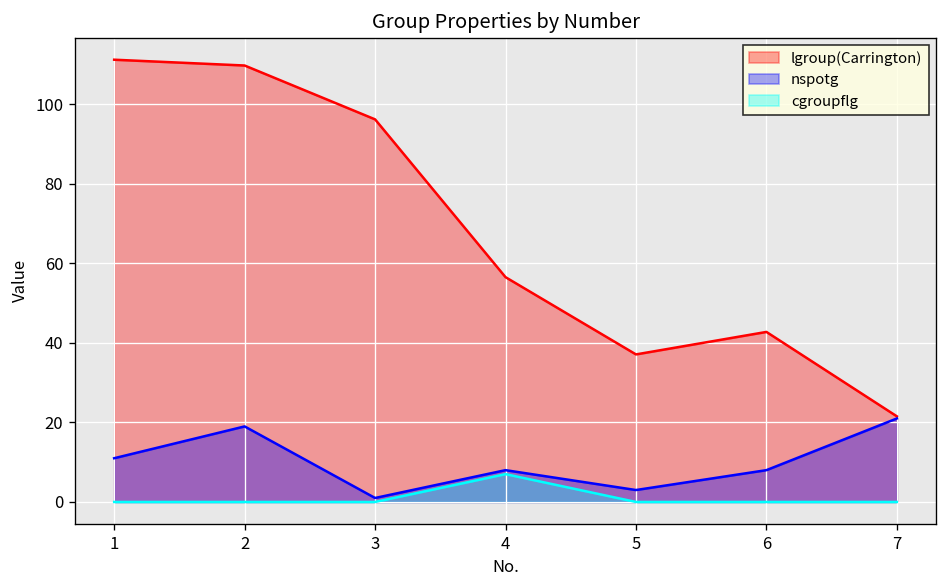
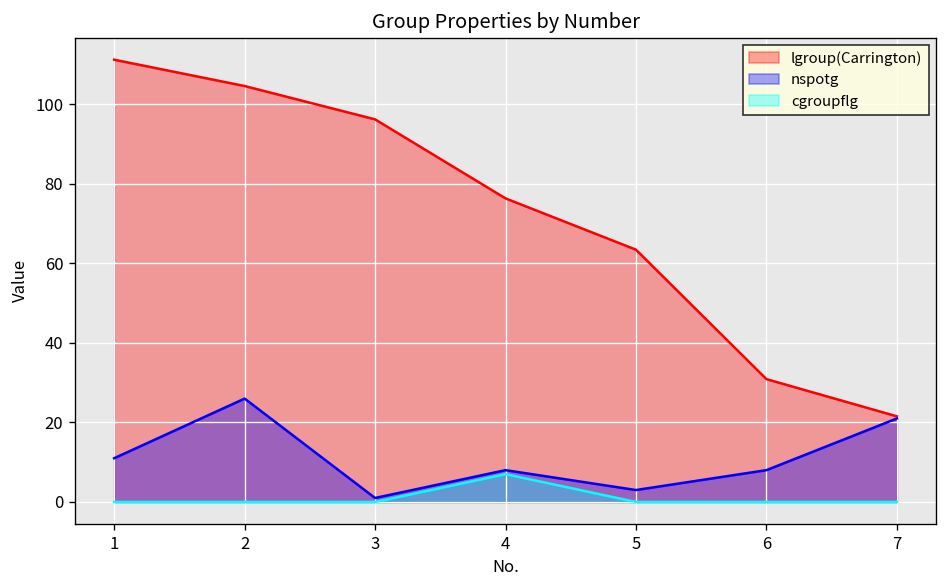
lgroup(Carrington), 2: 110 -> 105
nspotg, 2: 19 -> 26
lgroup(Carrington), 4: 57 -> 76
lgroup(Carrington), 5: 37 -> 63
lgroup(Carrington), 6: 43 -> 31
